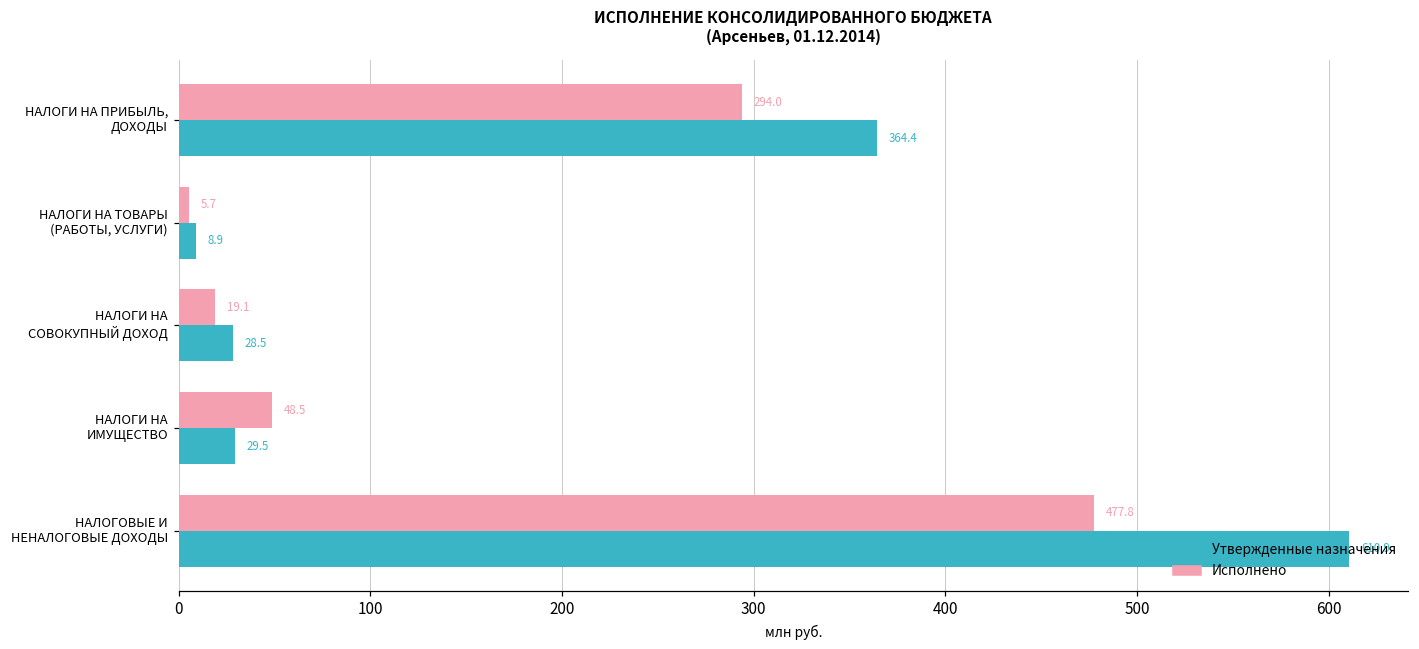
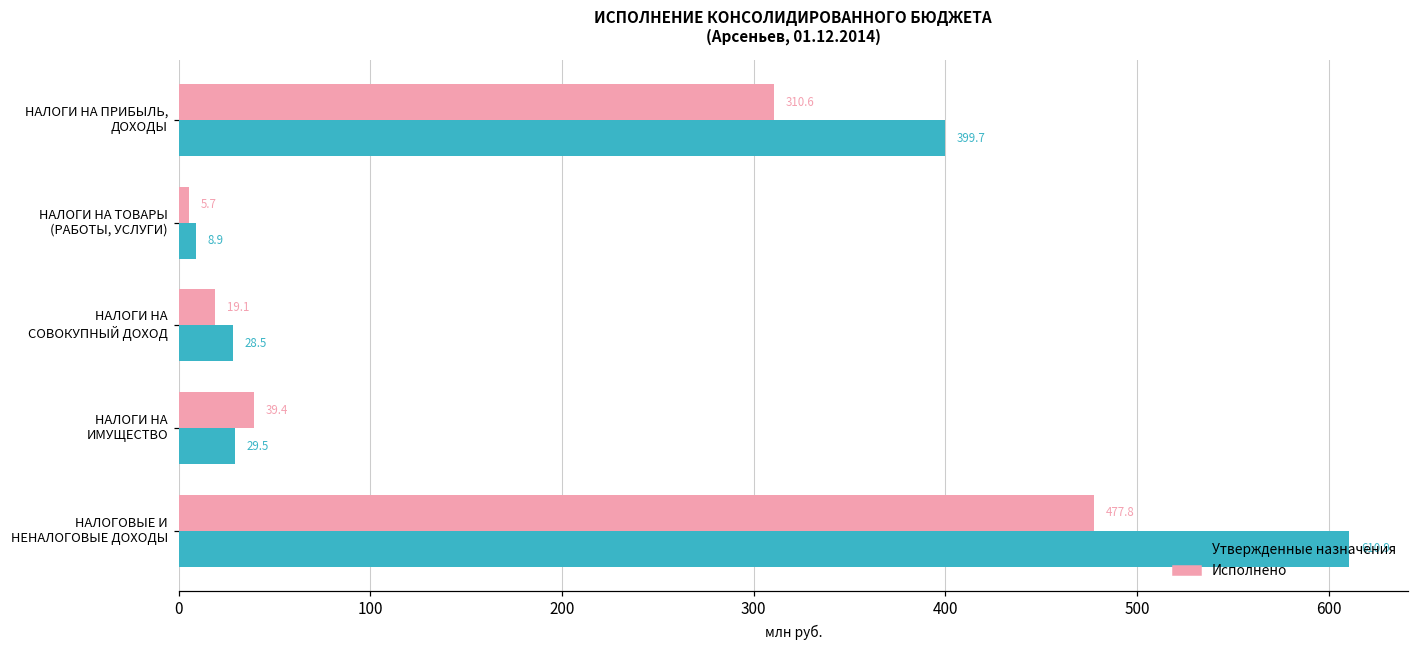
Исполнено, НАЛОГИ НА ПРИБЫЛЬ, ДОХОДЫ: 294.0 -> 310.6
Утвержденные назначения, НАЛОГИ НА ПРИБЫЛЬ, ДОХОДЫ: 364.4 -> 399.7
Исполнено, НАЛОГИ НА ИМУЩЕСТВО: 48.5 -> 39.4
